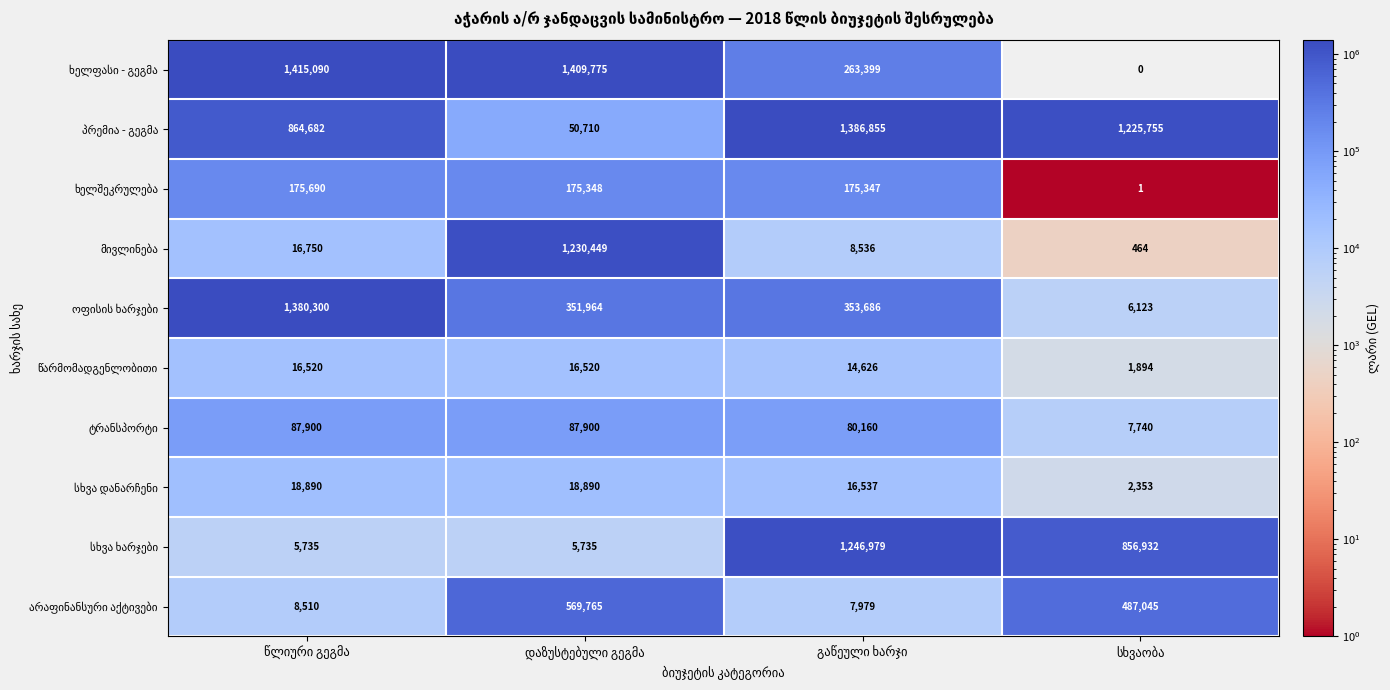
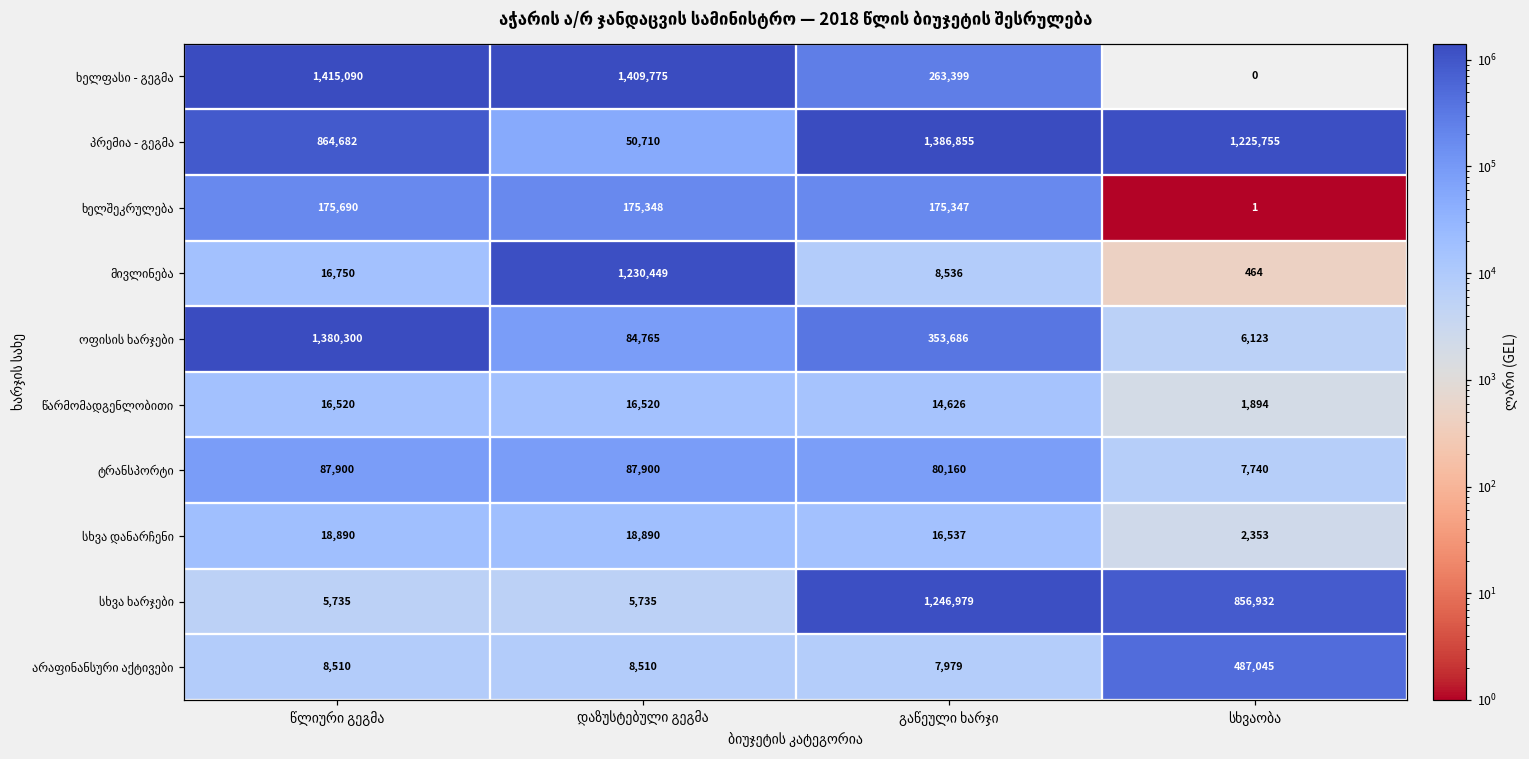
ოფისის ხარჯები, დაზუსტებული გეგმა: 351,964 -> 84,765
არაფინანსური აქტივები, დაზუსტებული გეგმა: 569,765 -> 8,510
